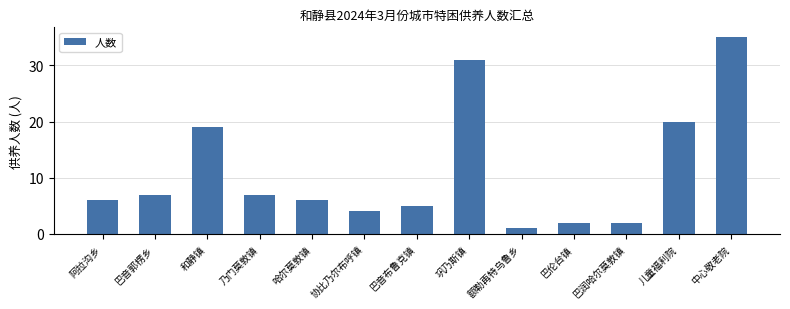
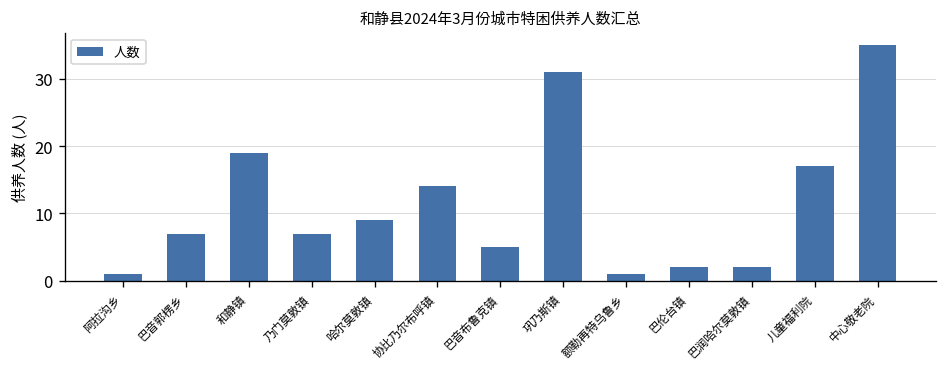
阿拉沟乡: 6 -> 1
哈尔莫敦镇: 6 -> 9
协比乃尔布呼镇: 4 -> 14
儿童福利院: 20 -> 17
